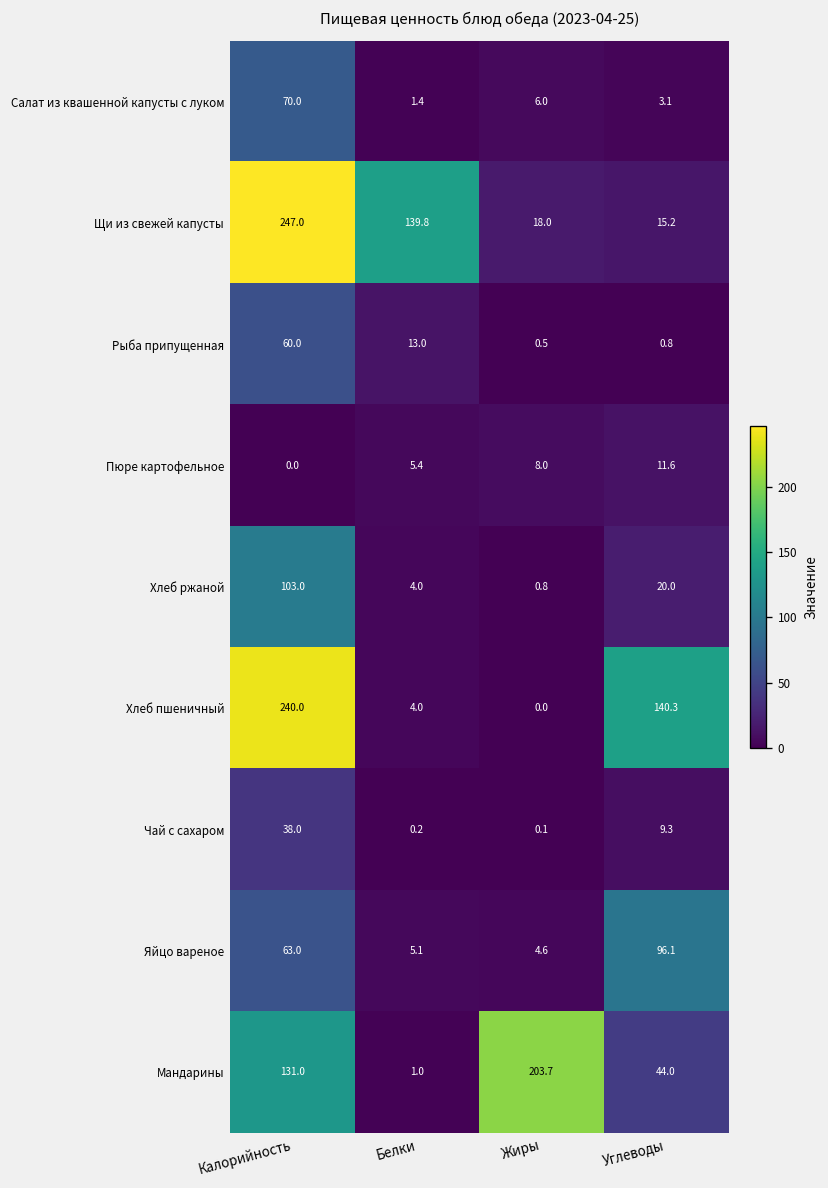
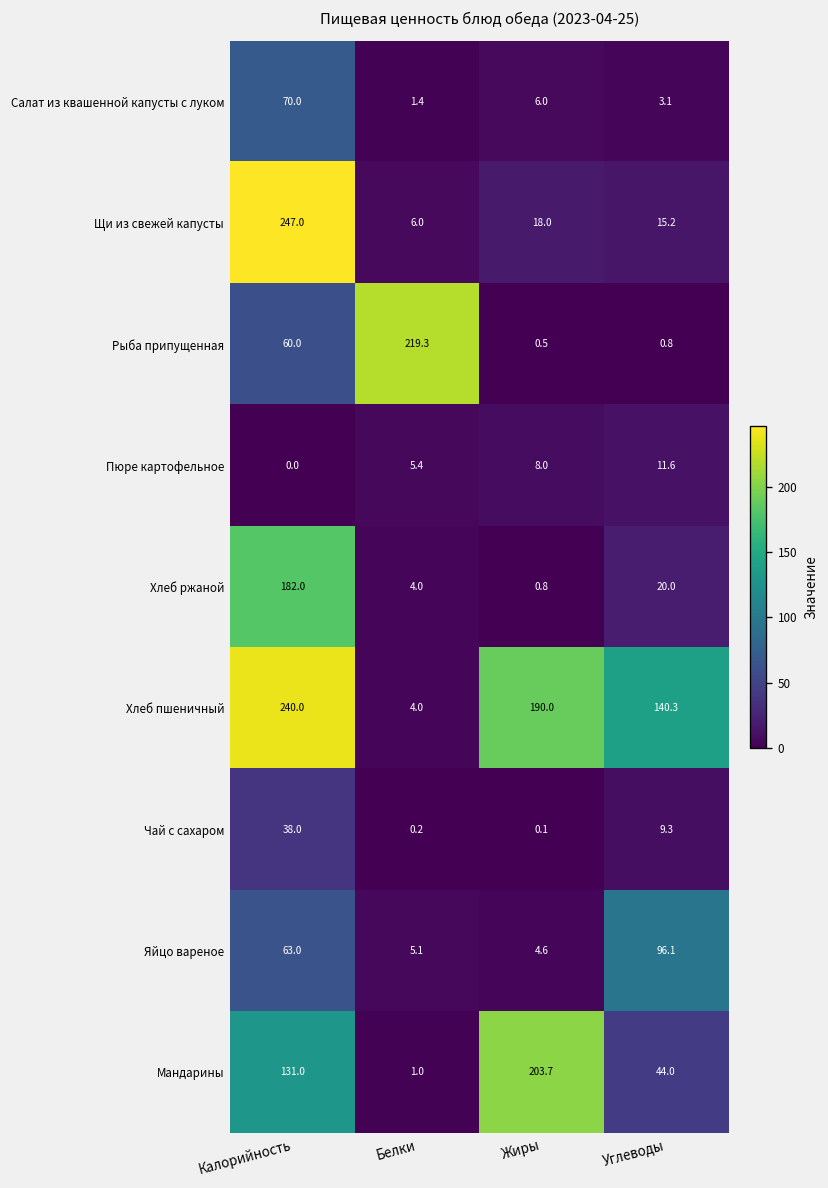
Щи из свежей капусты, Белки: 139.8 -> 6.0
Рыба припущенная, Белки: 13.0 -> 219.3
Хлеб ржаной, Калорийность: 103.0 -> 182.0
Хлеб пшеничный, Жиры: 0.0 -> 190.0
